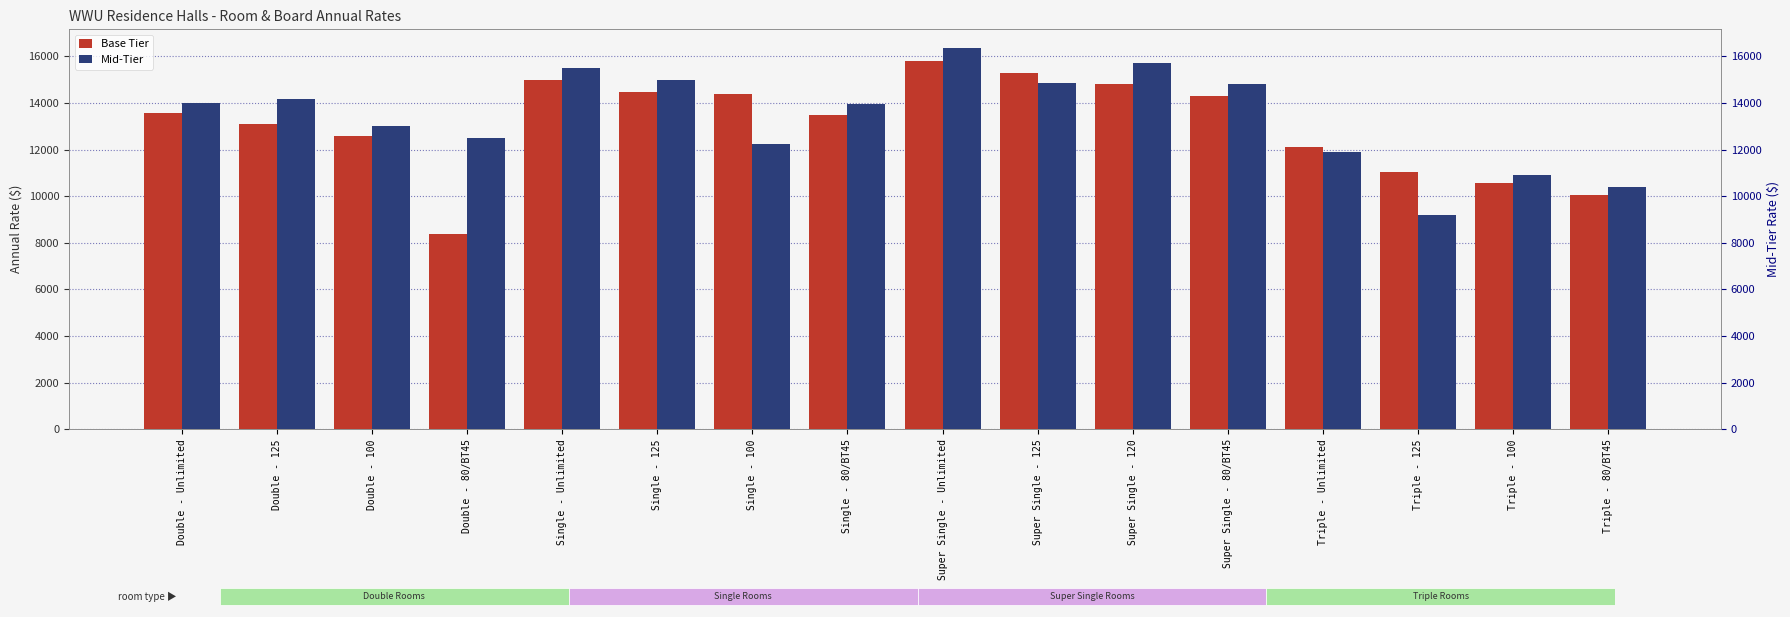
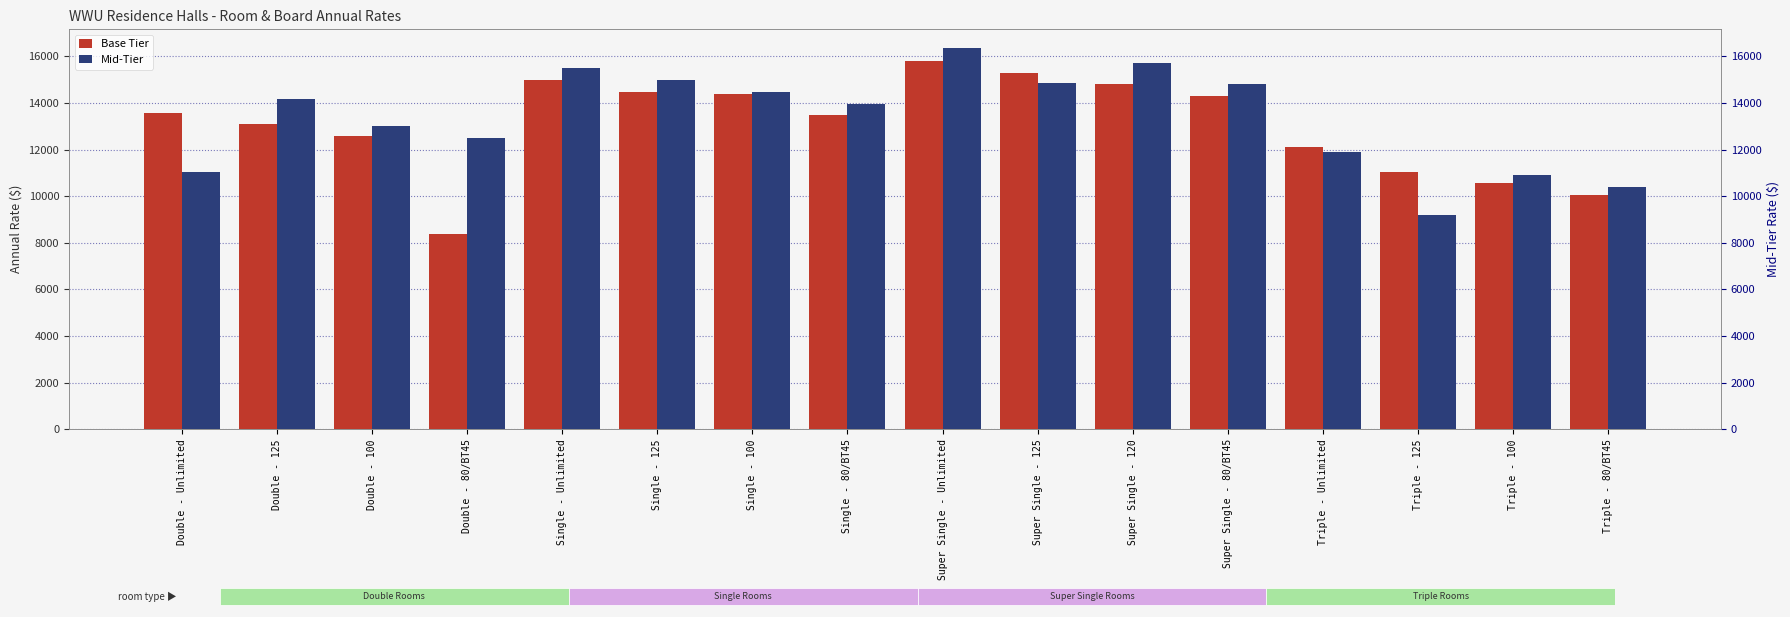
WWU Residence Halls - Room & Board Annual Rates, Mid-Tier, Double - Unlimited: 14000 -> 11000
WWU Residence Halls - Room & Board Annual Rates, Mid-Tier, Single - 100: 12200 -> 14500
